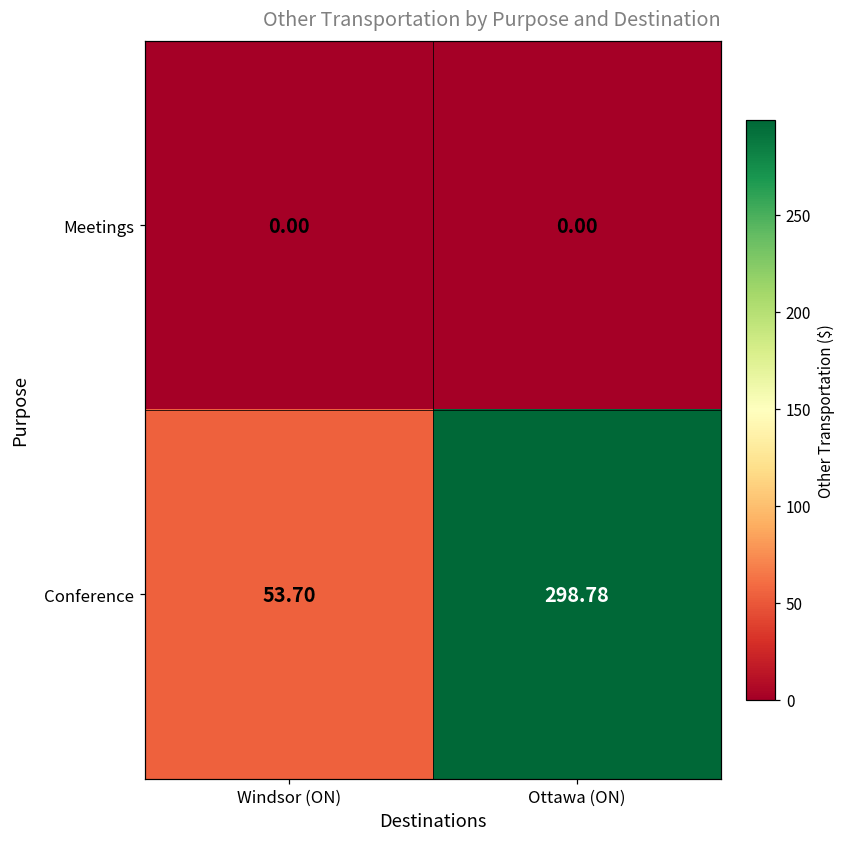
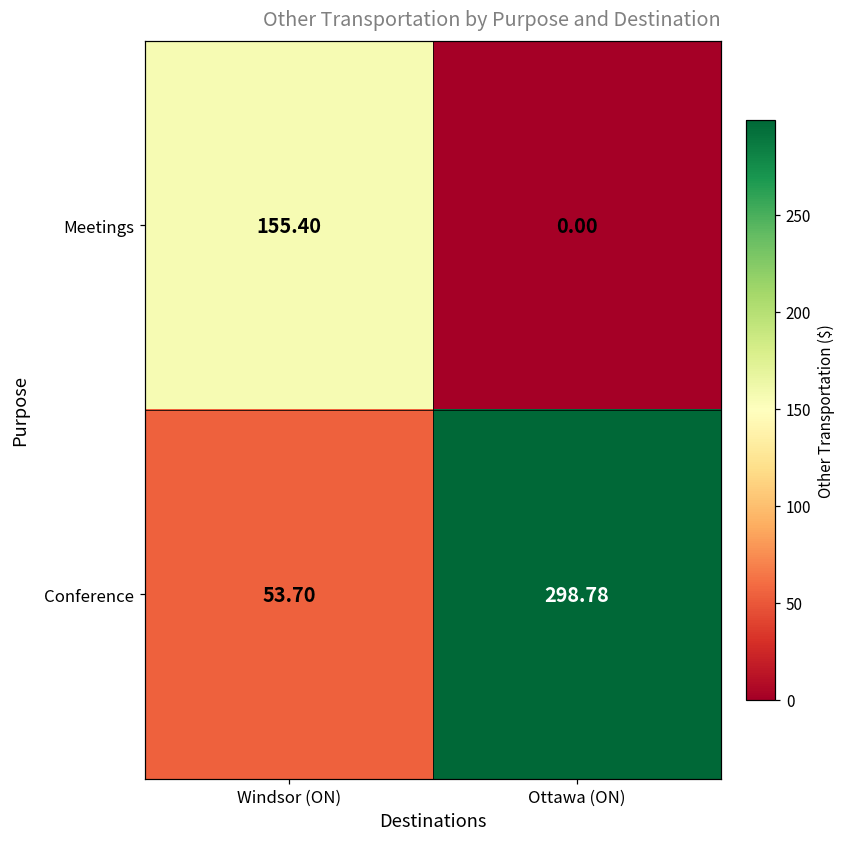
Meetings, Windsor (ON): 0.00 -> 155.40
